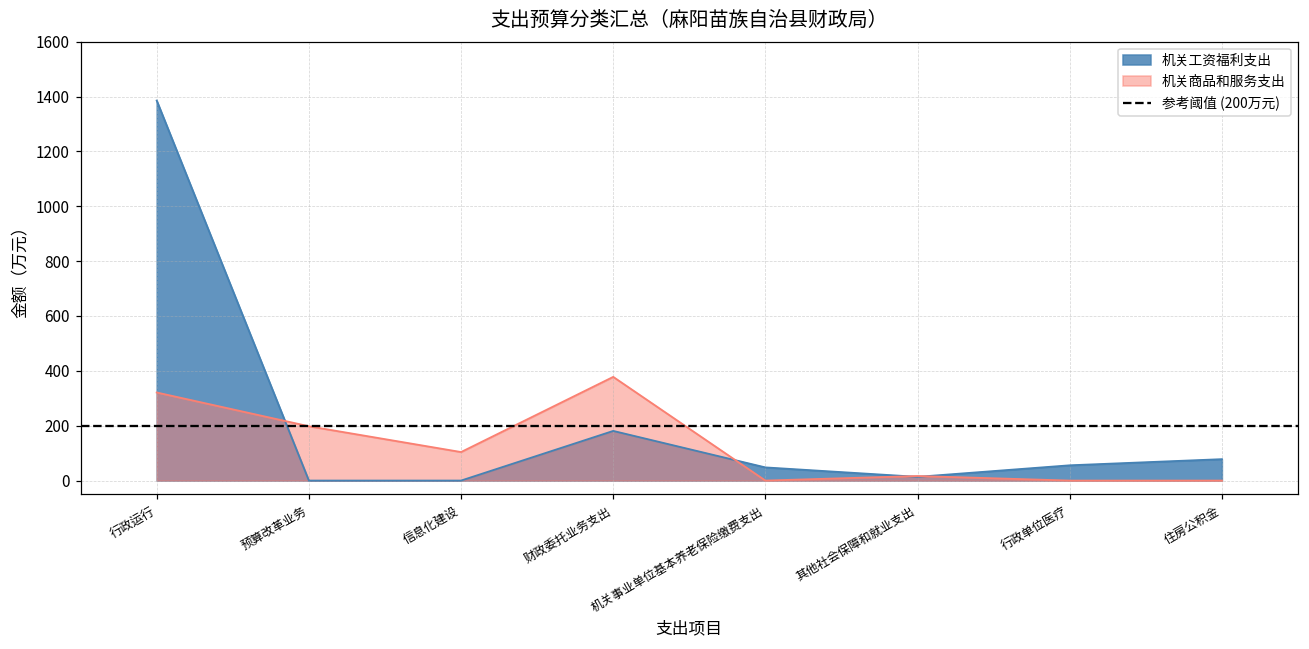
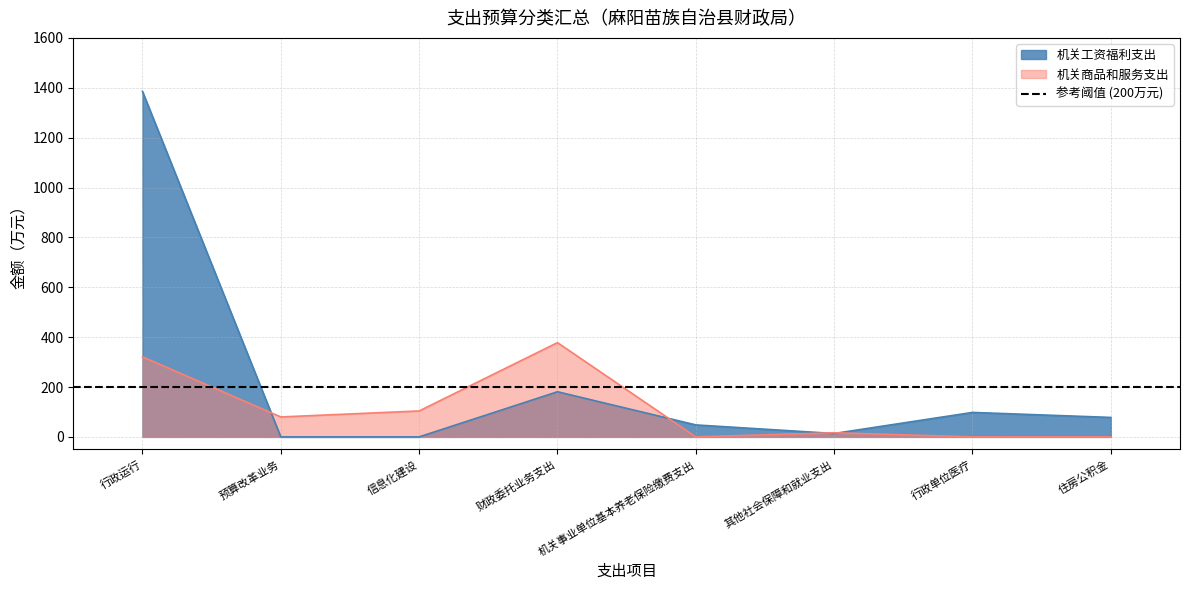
机关商品和服务支出, 预算改革业务: 200 -> 80
机关工资福利支出, 行政单位医疗: 60 -> 100
